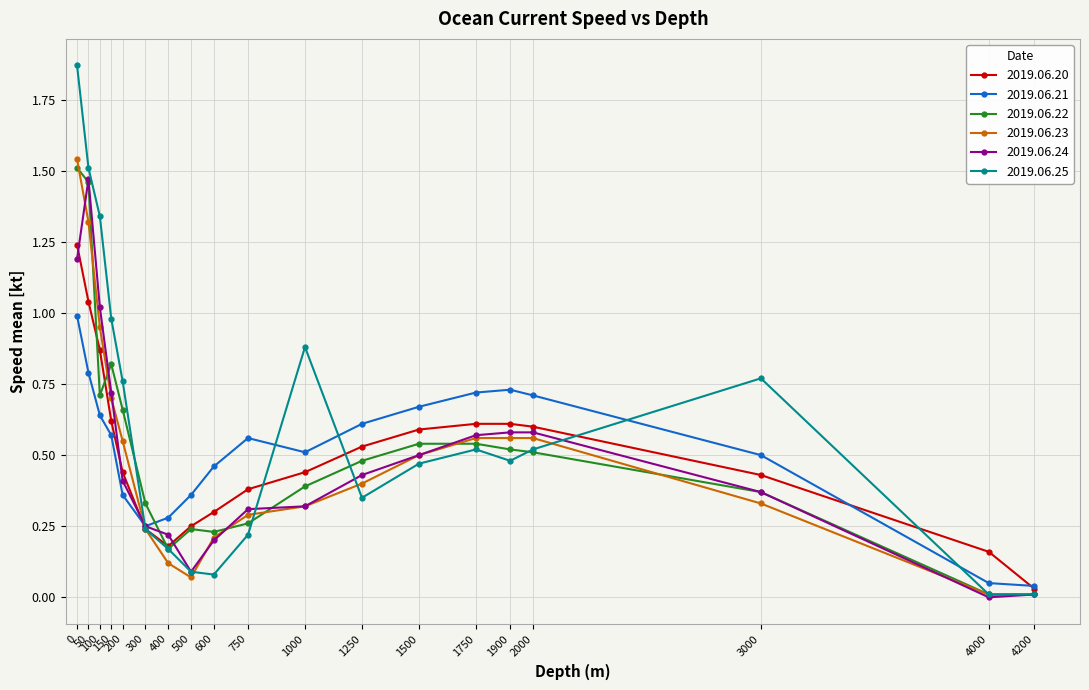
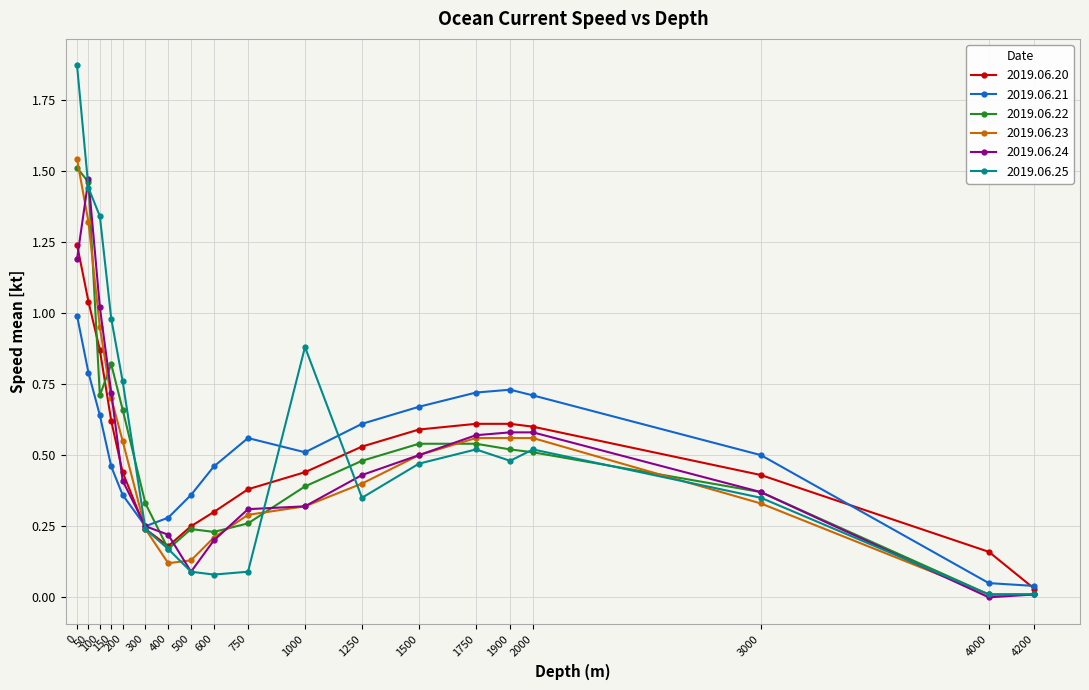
2019.06.25, 50: 1.51 -> 1.44
2019.06.21, 150: 0.57 -> 0.46
2019.06.23, 500: 0.07 -> 0.13
2019.06.25, 750: 0.22 -> 0.09
2019.06.25, 3000: 0.77 -> 0.35
